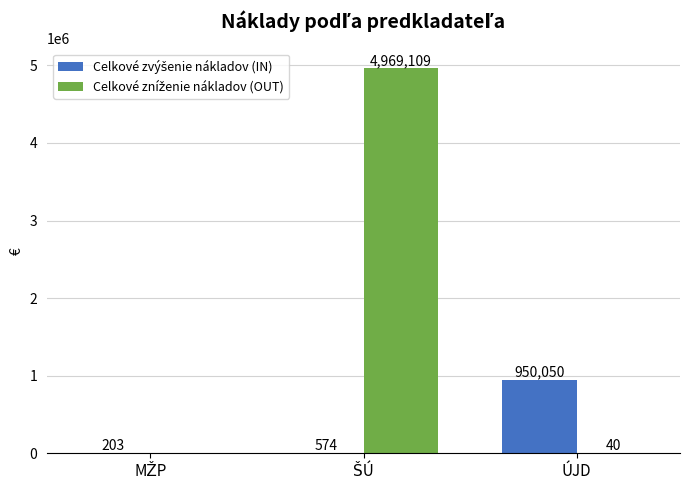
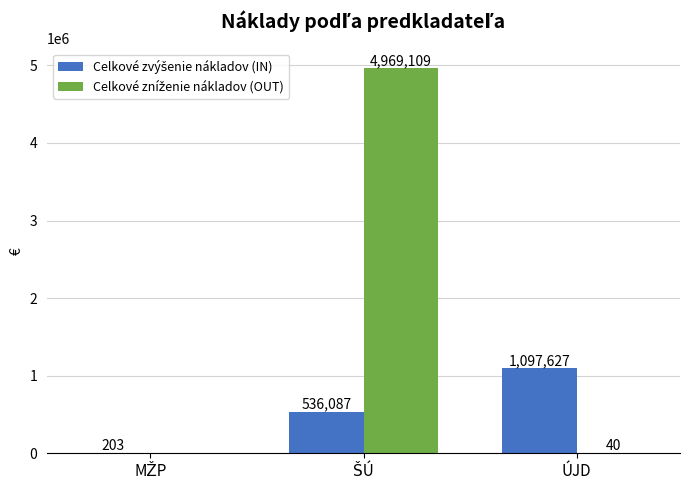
Celkové zvýšenie nákladov (IN), ŠÚ: 574 -> 536,087
Celkové zvýšenie nákladov (IN), ÚJD: 950,050 -> 1,097,627
